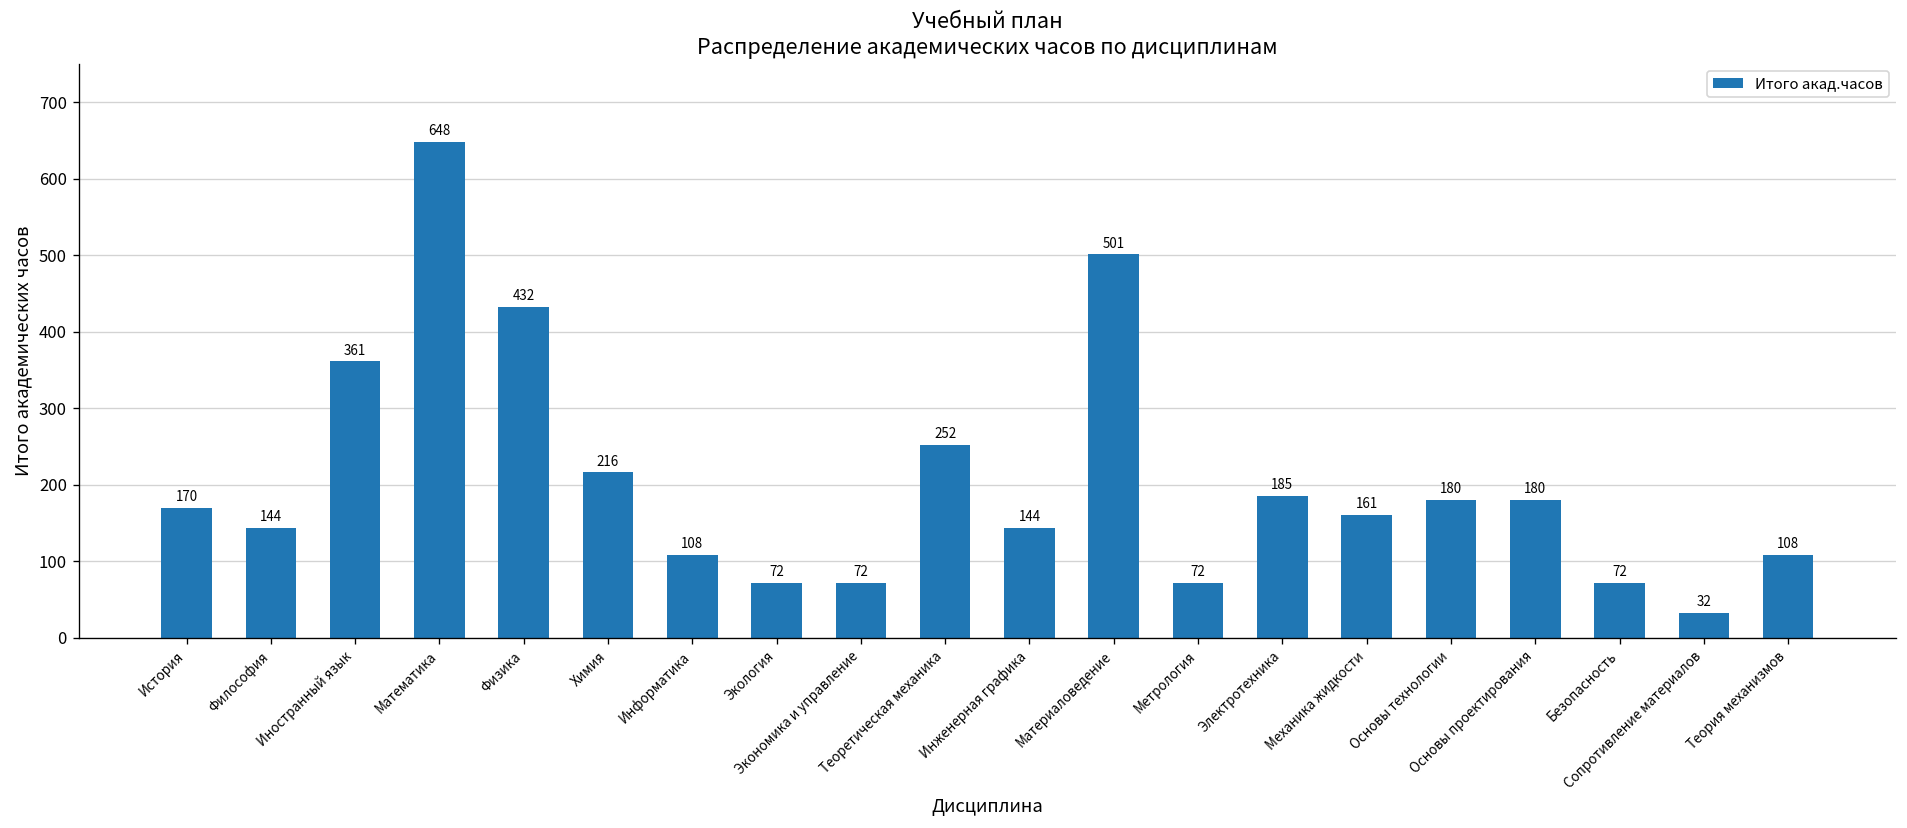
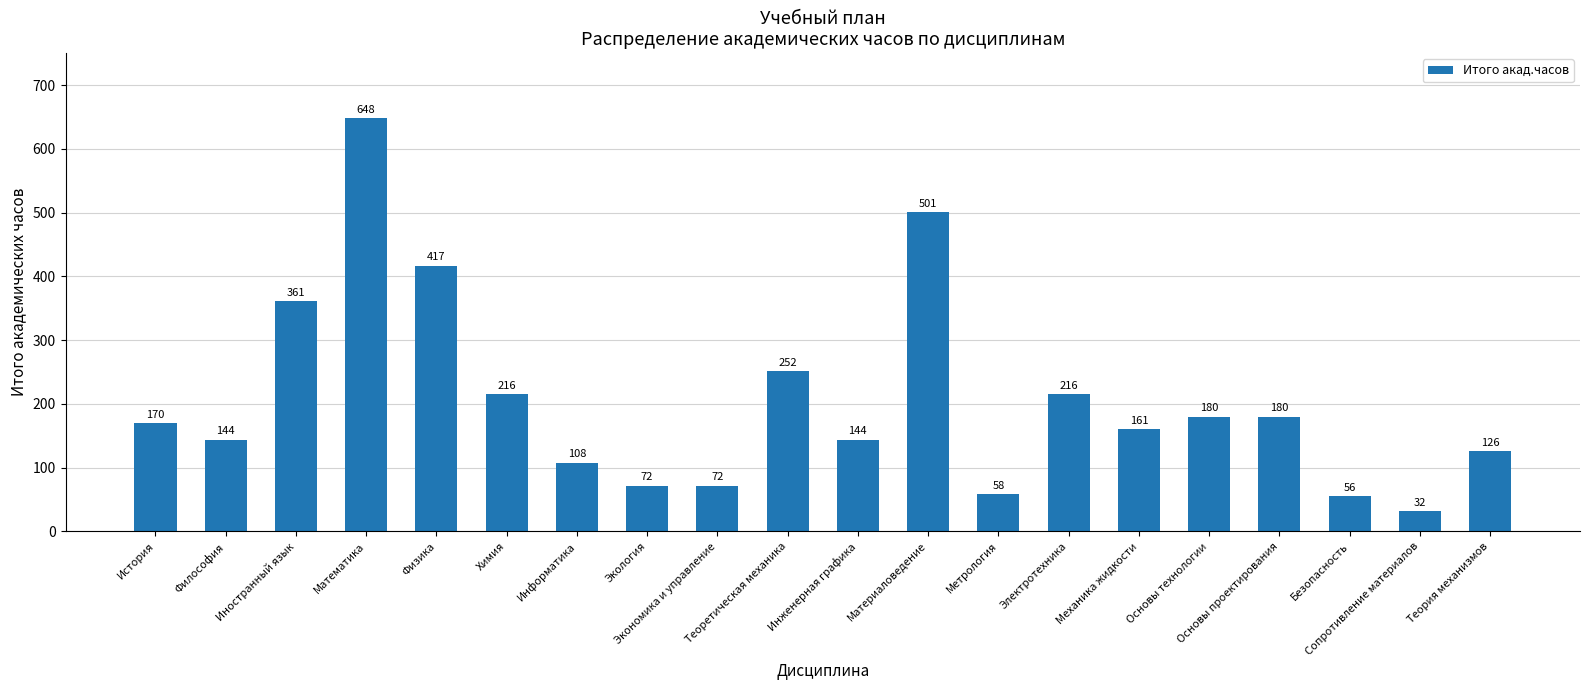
Физика: 432 -> 417
Метрология: 72 -> 58
Электротехника: 185 -> 216
Безопасность: 72 -> 56
Теория механизмов: 108 -> 126
